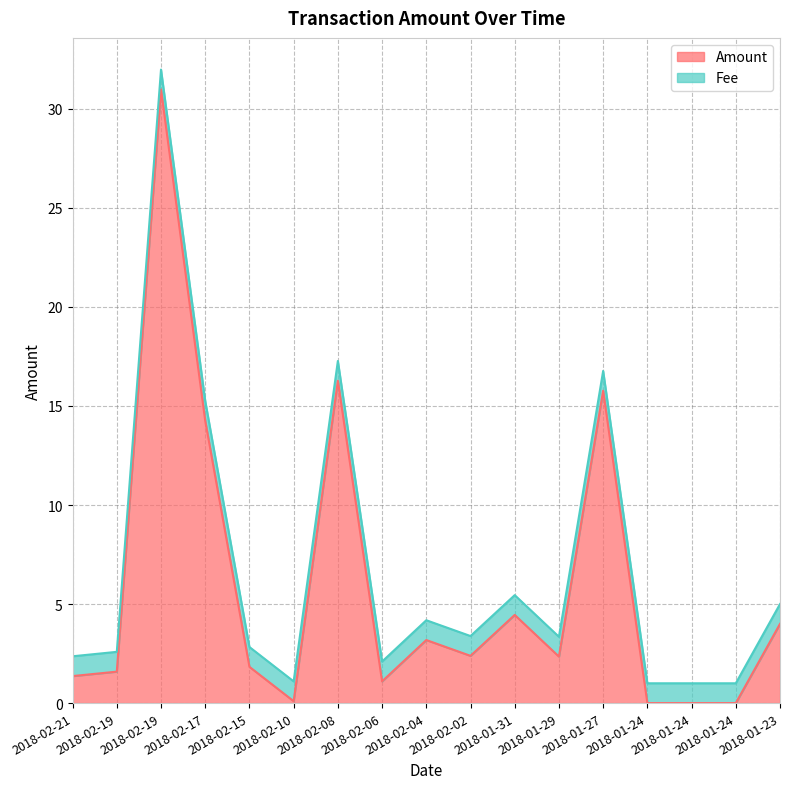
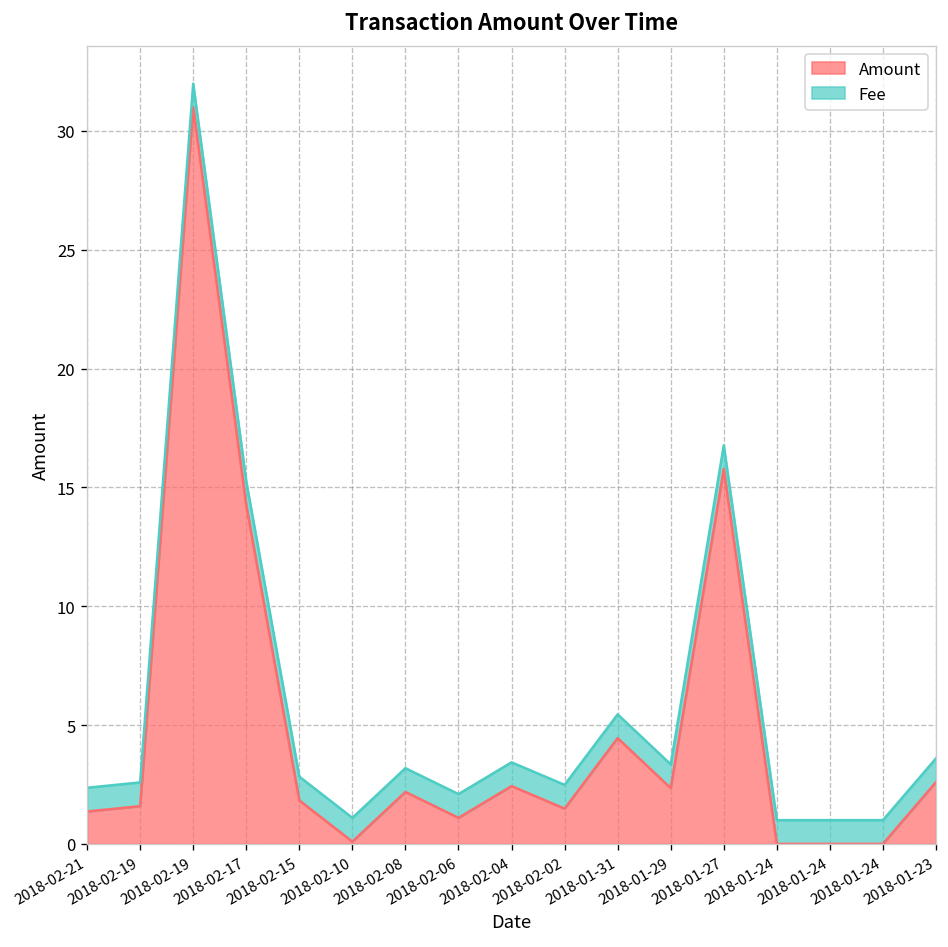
Amount, 2018-02-08: 16.3 -> 2.2
Amount, 2018-02-04: 3.2 -> 2.4
Amount, 2018-02-02: 2.4 -> 1.5
Amount, 2018-01-23: 4.0 -> 2.6
